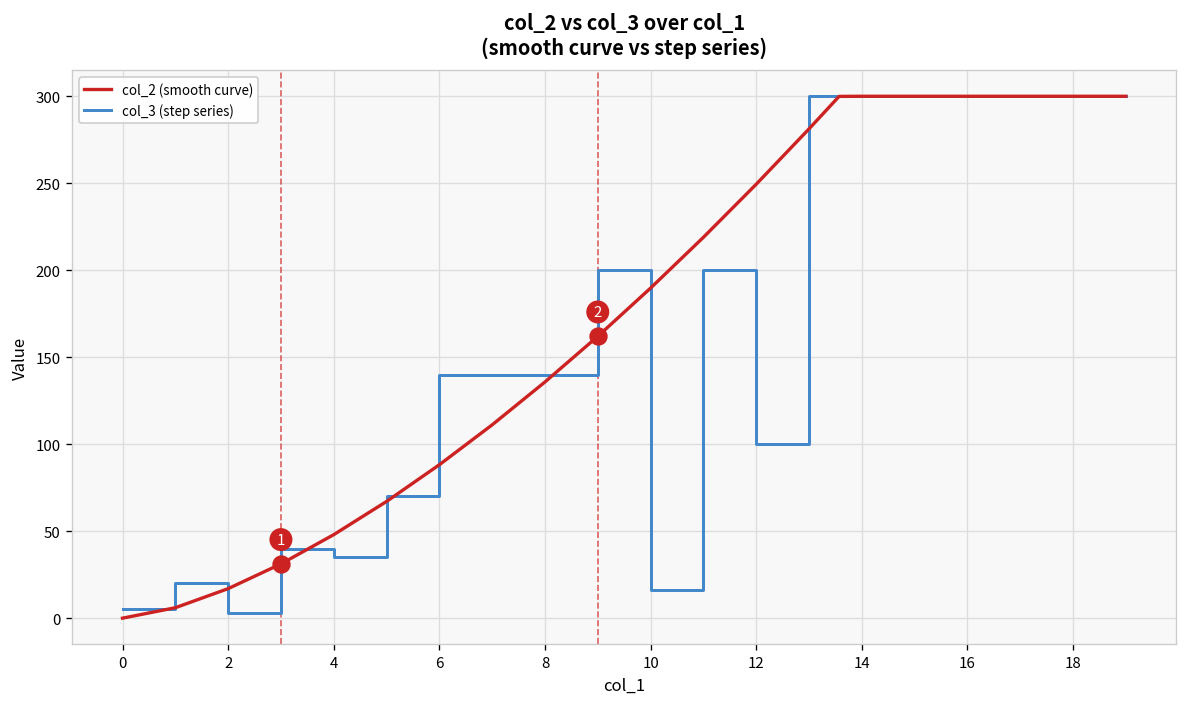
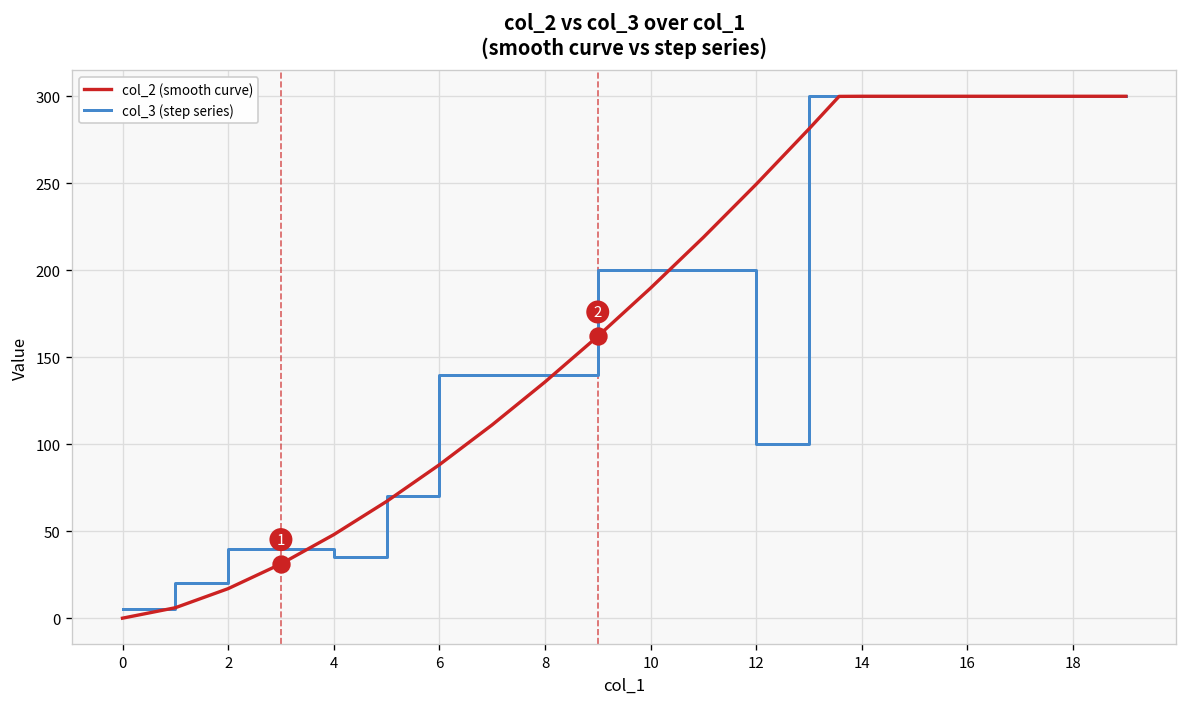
col_3 (step series), 2: 3 -> 40
col_3 (step series), 10: 16 -> 200
